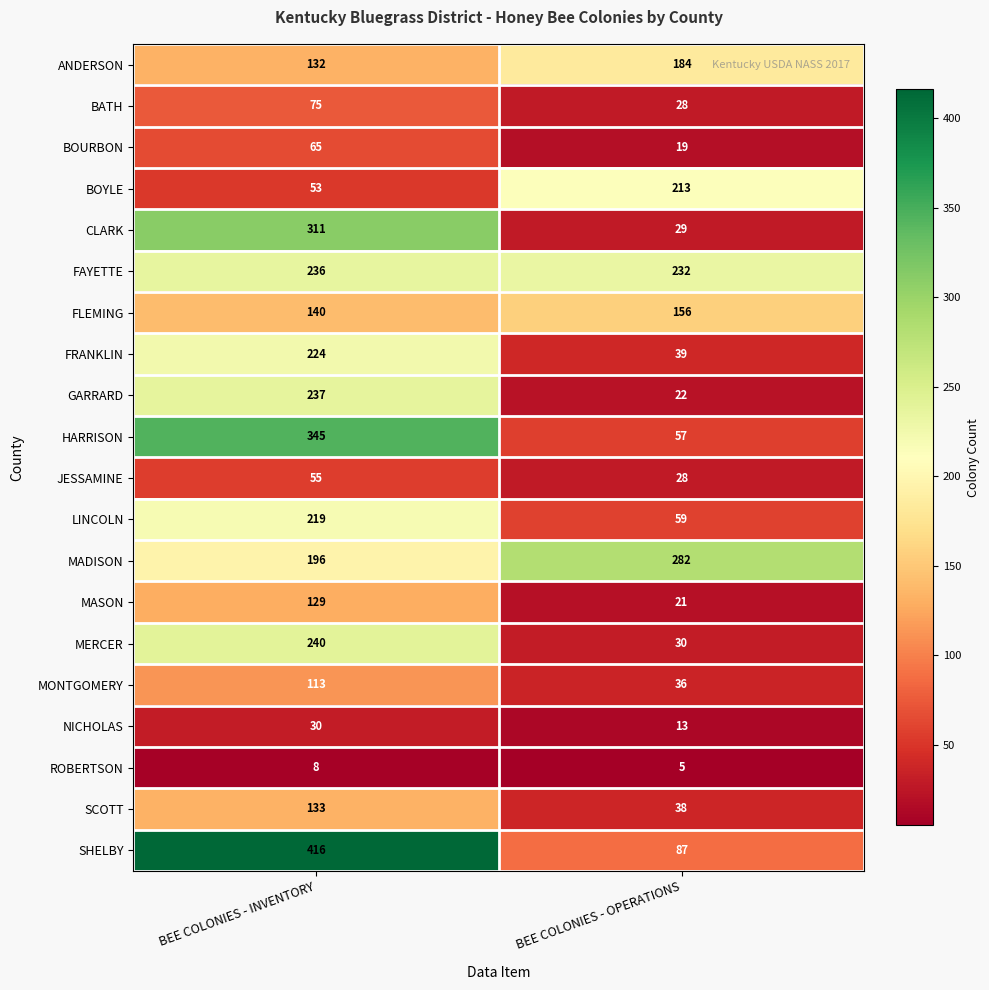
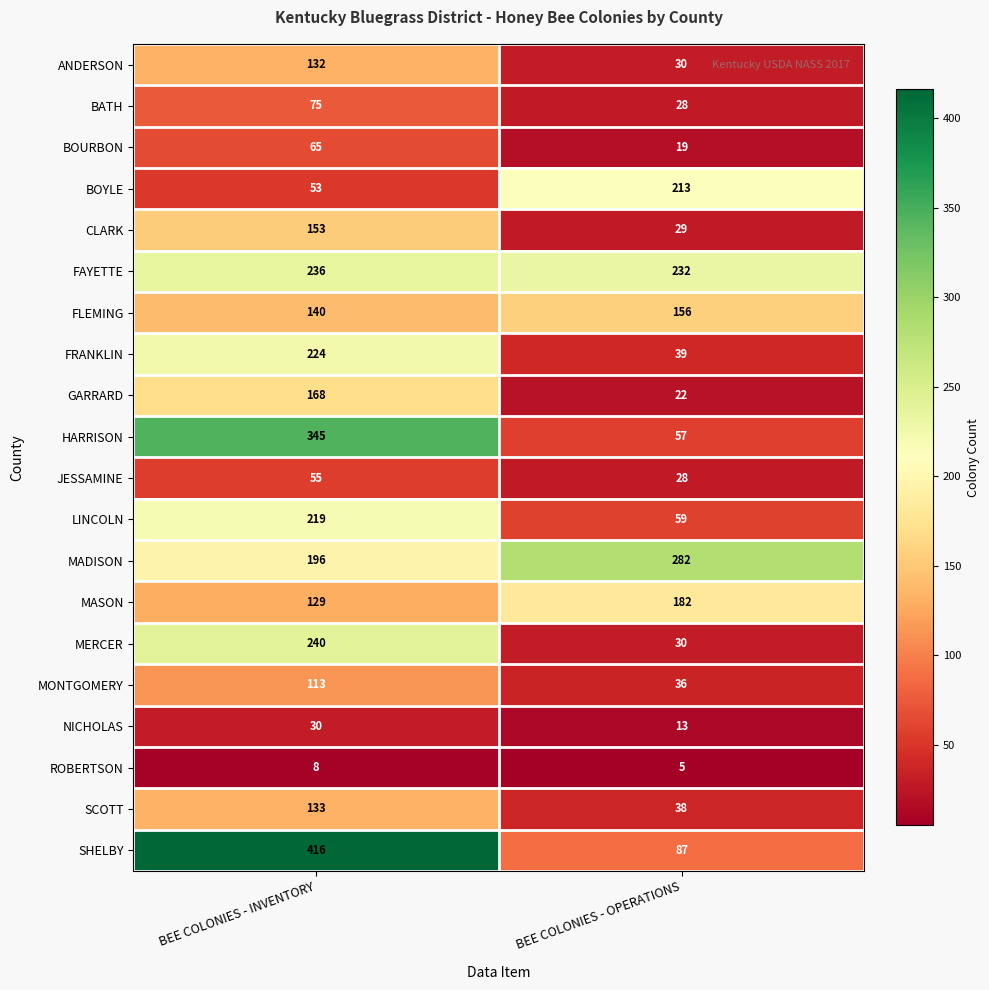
ANDERSON, BEE COLONIES - OPERATIONS: 184 -> 30
CLARK, BEE COLONIES - INVENTORY: 311 -> 153
GARRARD, BEE COLONIES - INVENTORY: 237 -> 168
MASON, BEE COLONIES - OPERATIONS: 21 -> 182
